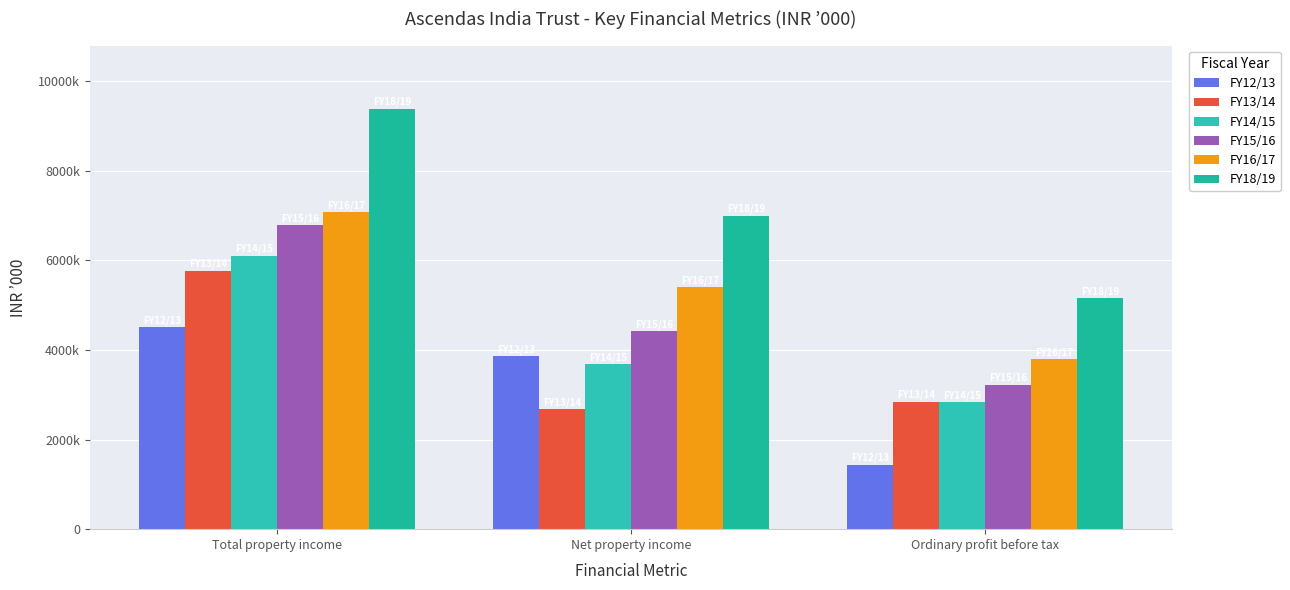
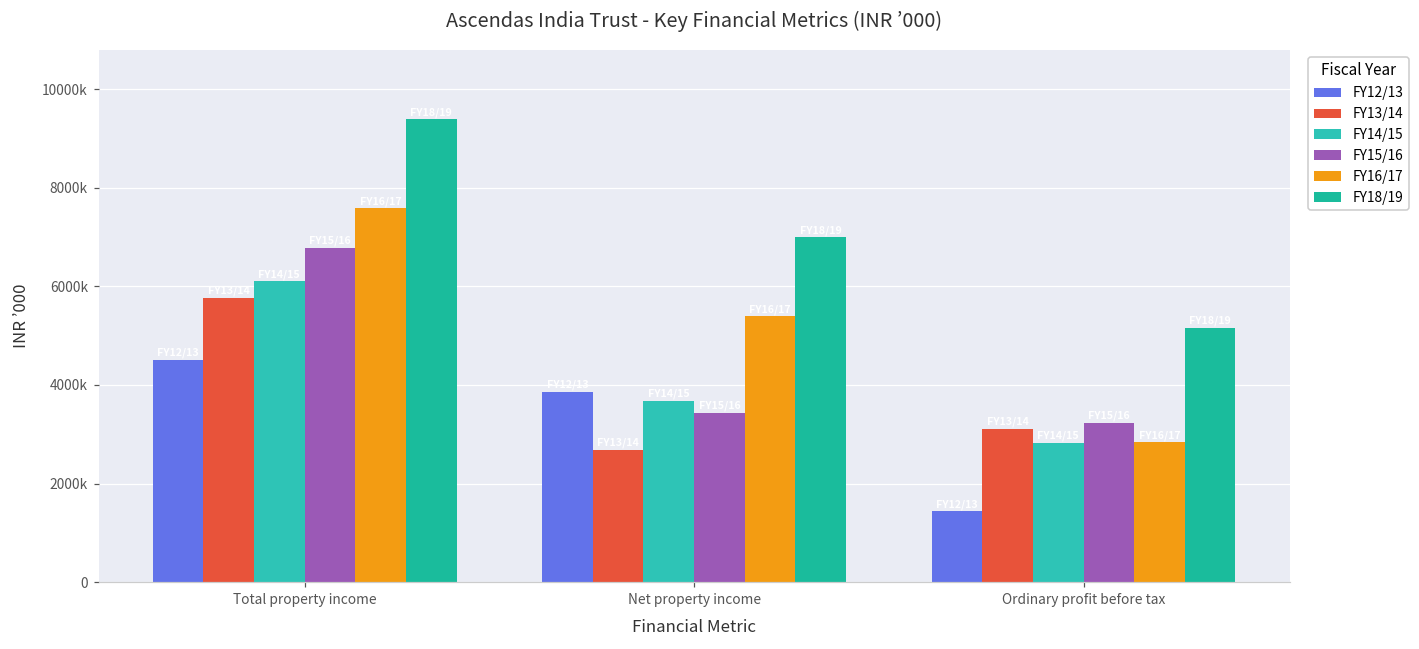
FY16/17, Total property income: 7100000 -> 7600000
FY15/16, Net property income: 4400000 -> 3400000
FY13/14, Ordinary profit before tax: 2800000 -> 3100000
FY16/17, Ordinary profit before tax: 3800000 -> 2800000
